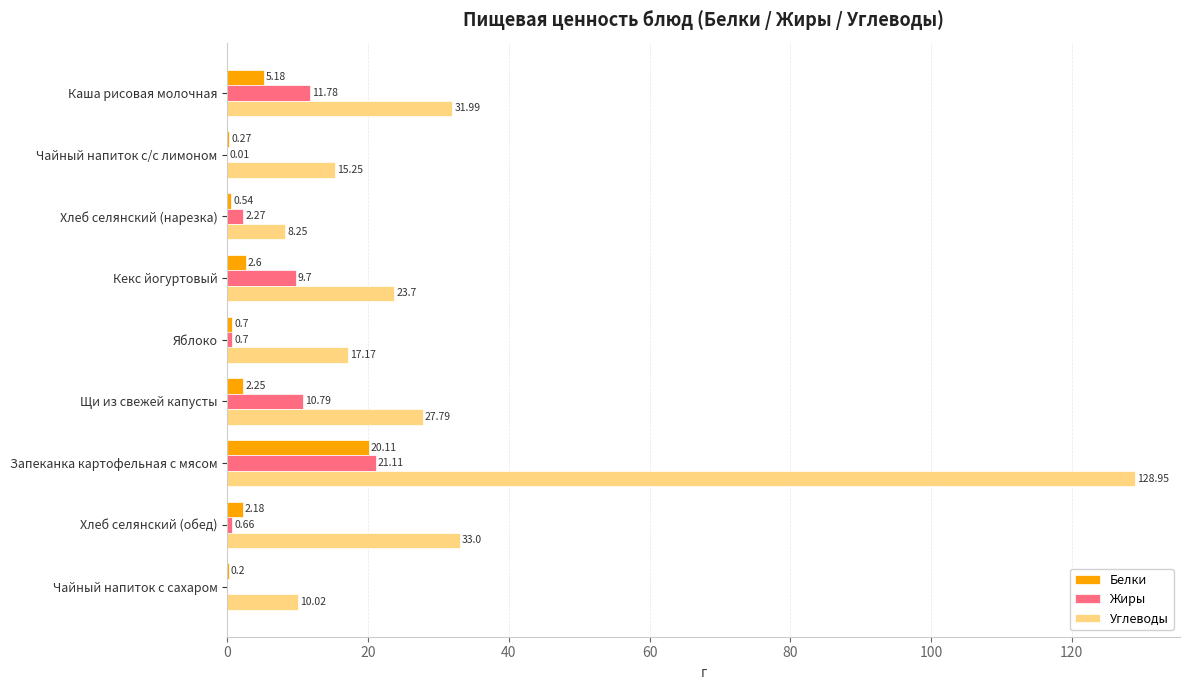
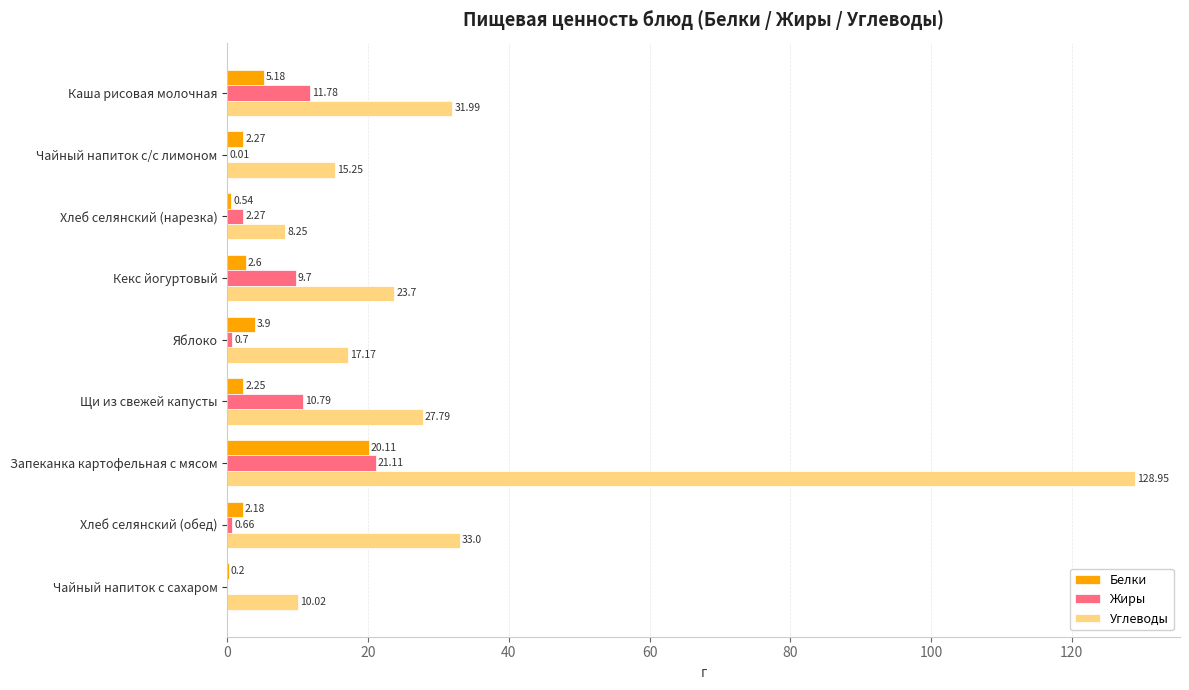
Белки, Чайный напиток с/с лимоном: 0.27 -> 2.27
Белки, Яблоко: 0.7 -> 3.9
